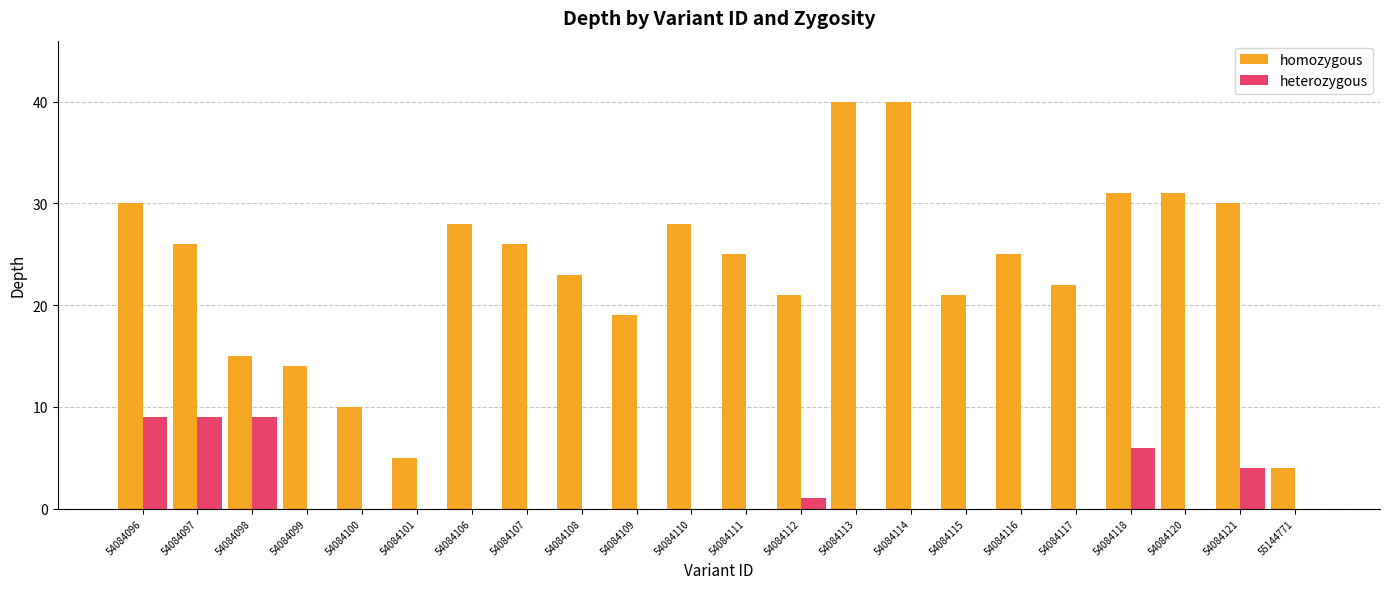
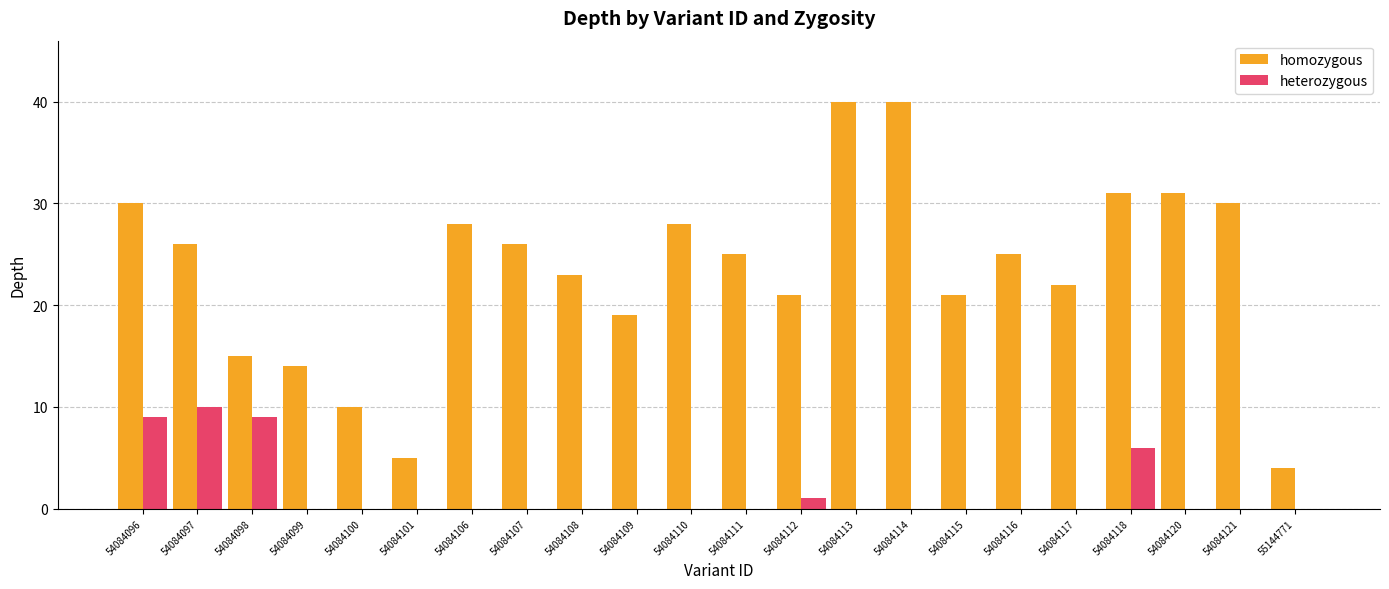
heterozygous, 54084097: 9 -> 10
heterozygous, 54084121: 4 -> 0
